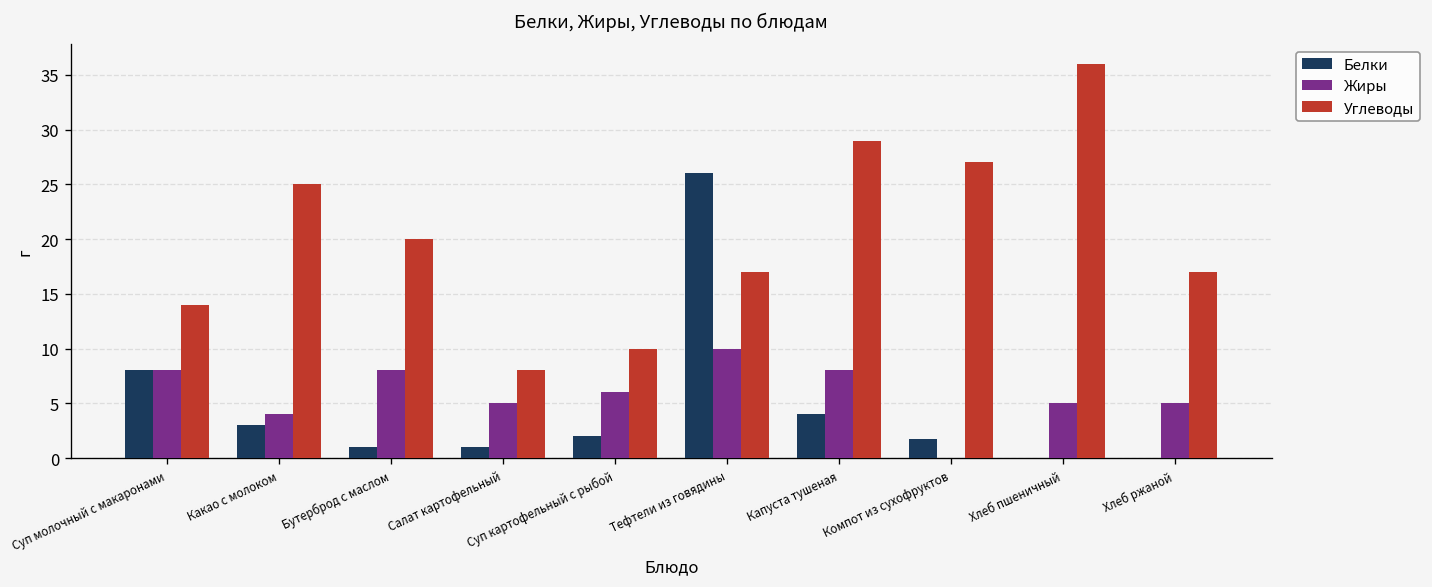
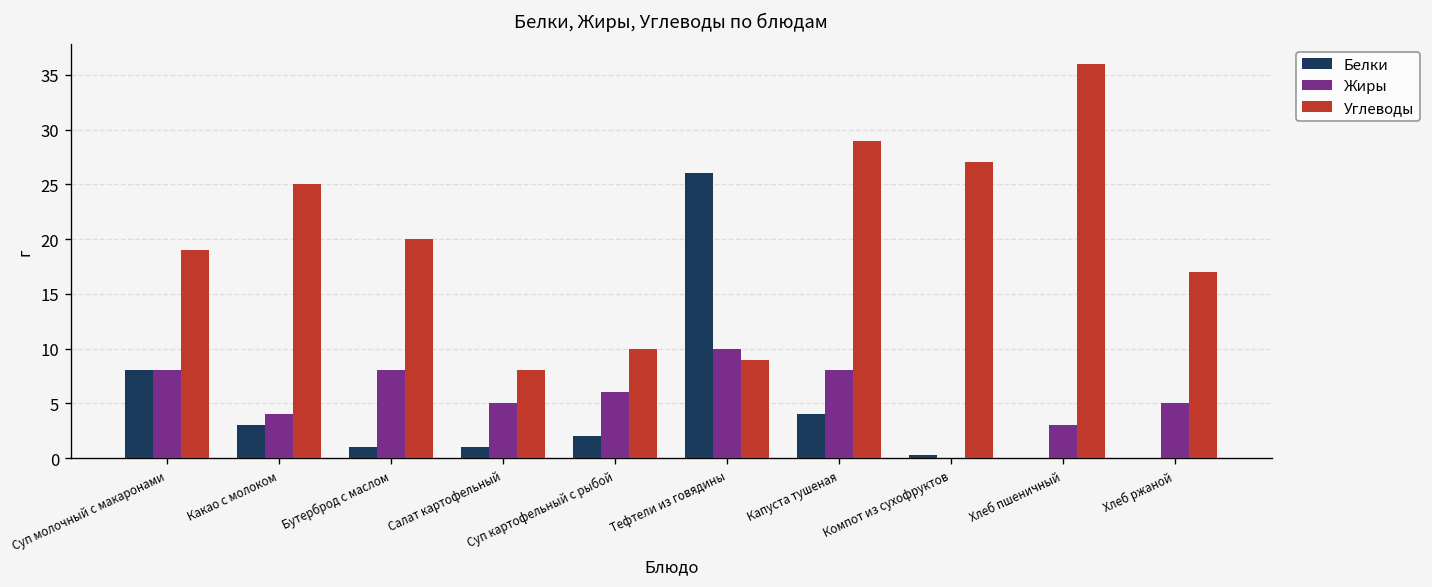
Углеводы, Суп молочный с макаронами: 14 -> 19
Углеводы, Тефтели из говядины: 17 -> 9
Белки, Компот из сухофруктов: 2 -> 0
Жиры, Хлеб пшеничный: 5 -> 3
